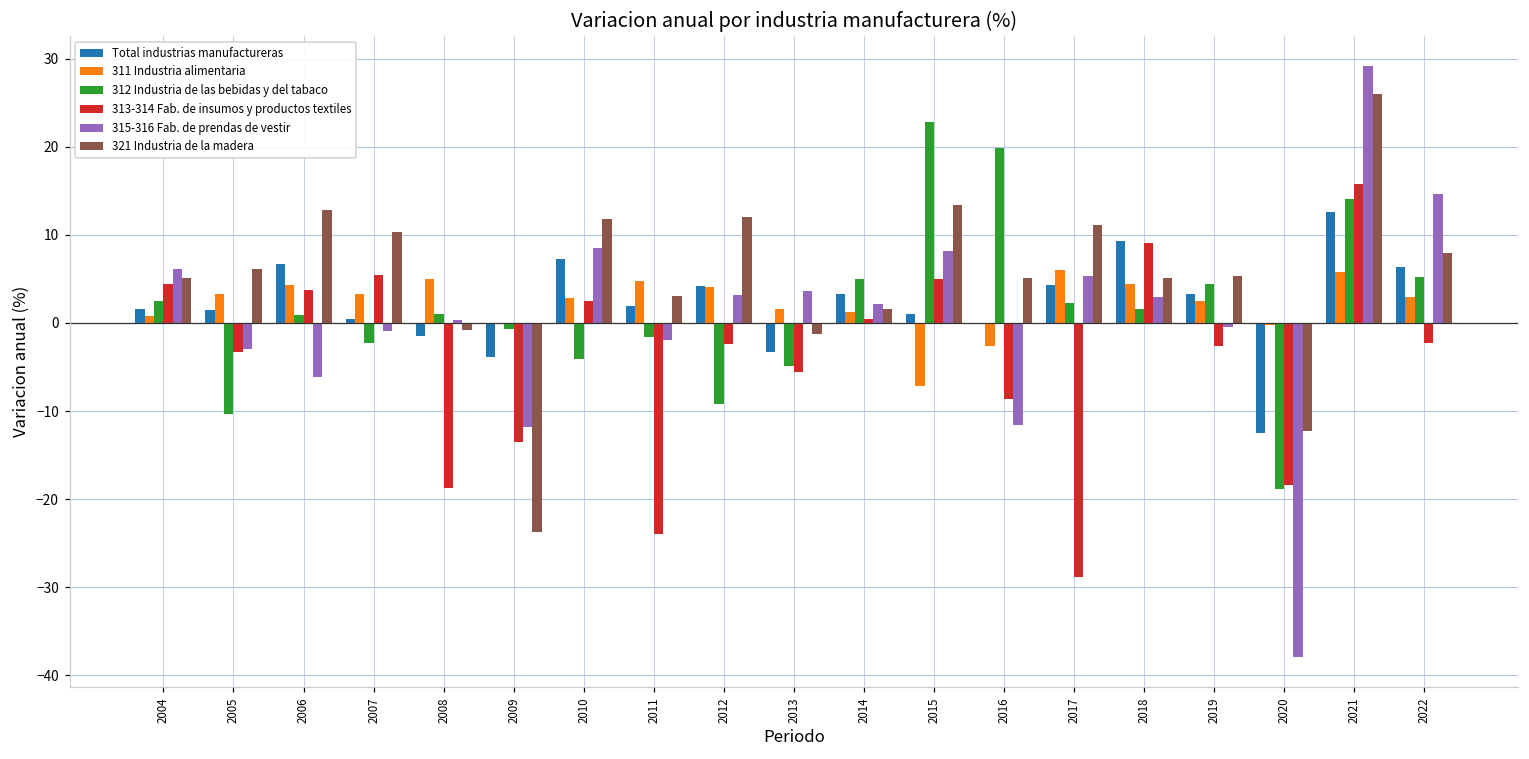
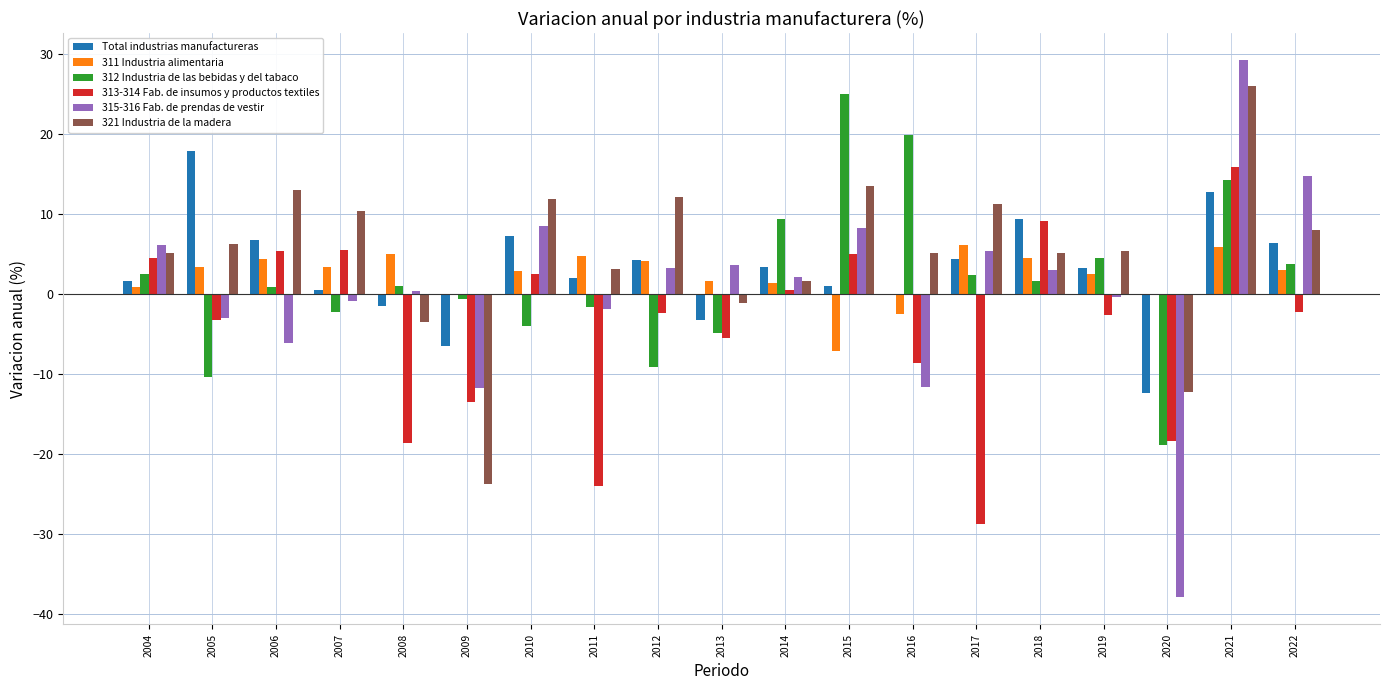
Total industrias manufactureras, 2005: 1 -> 18
313-314 Fab. de insumos y productos textiles, 2006: 4 -> 5
321 Industria de la madera, 2008: -1 -> -4
Total industrias manufactureras, 2009: -4 -> -7
312 Industria de las bebidas y del tabaco, 2014: 5 -> 9
312 Industria de las bebidas y del tabaco, 2015: 23 -> 25
312 Industria de las bebidas y del tabaco, 2022: 5 -> 4
